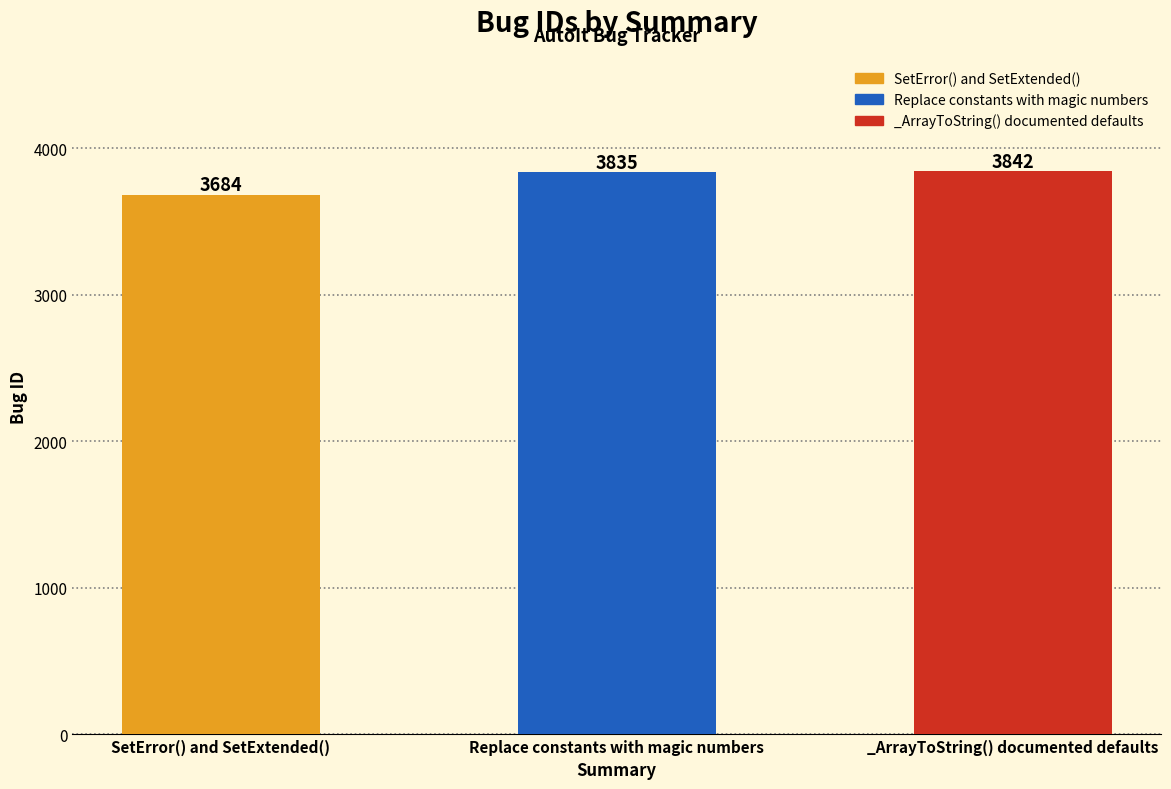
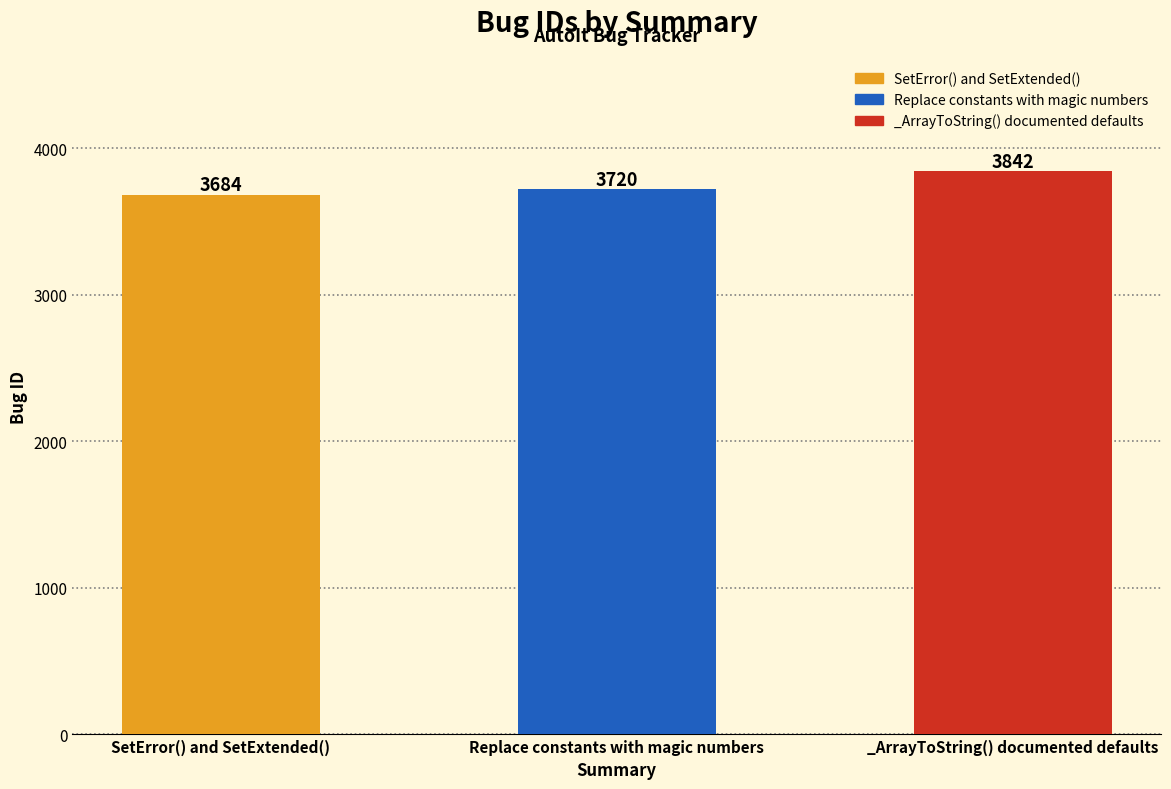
Replace constants with magic numbers: 3835 -> 3720
